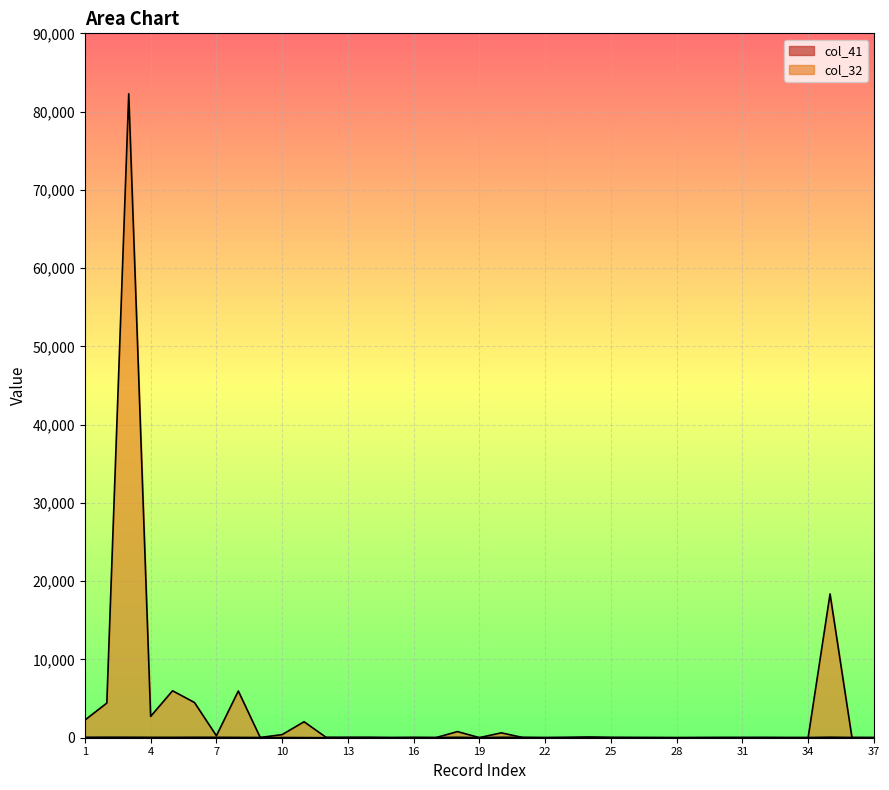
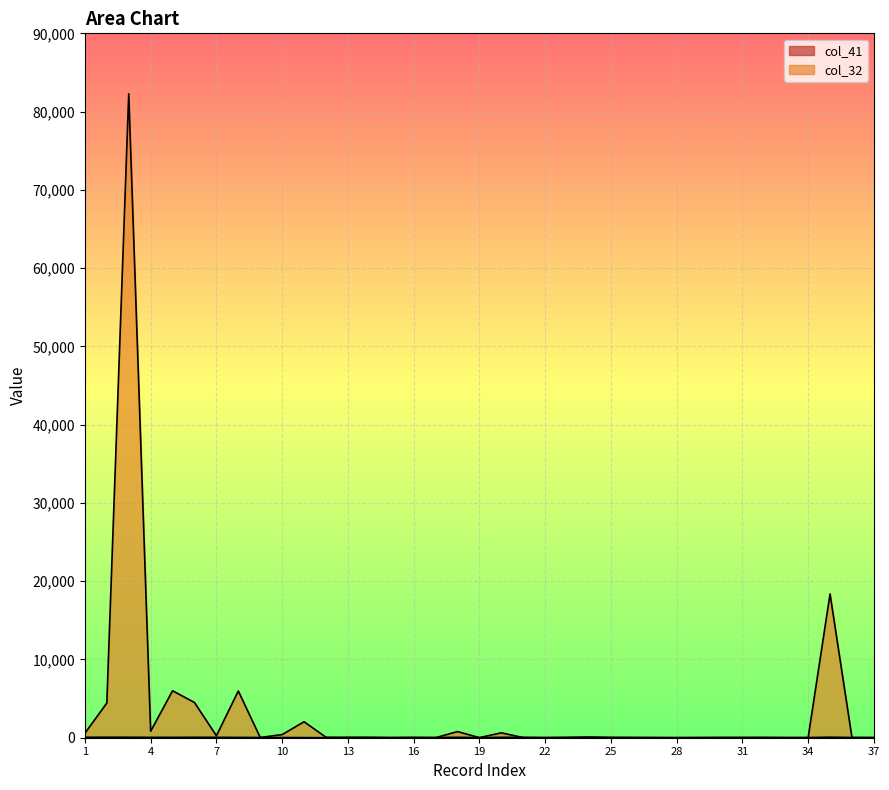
col_32, 1: 2,000 -> 1,000
col_32, 4: 3,000 -> 1,000
